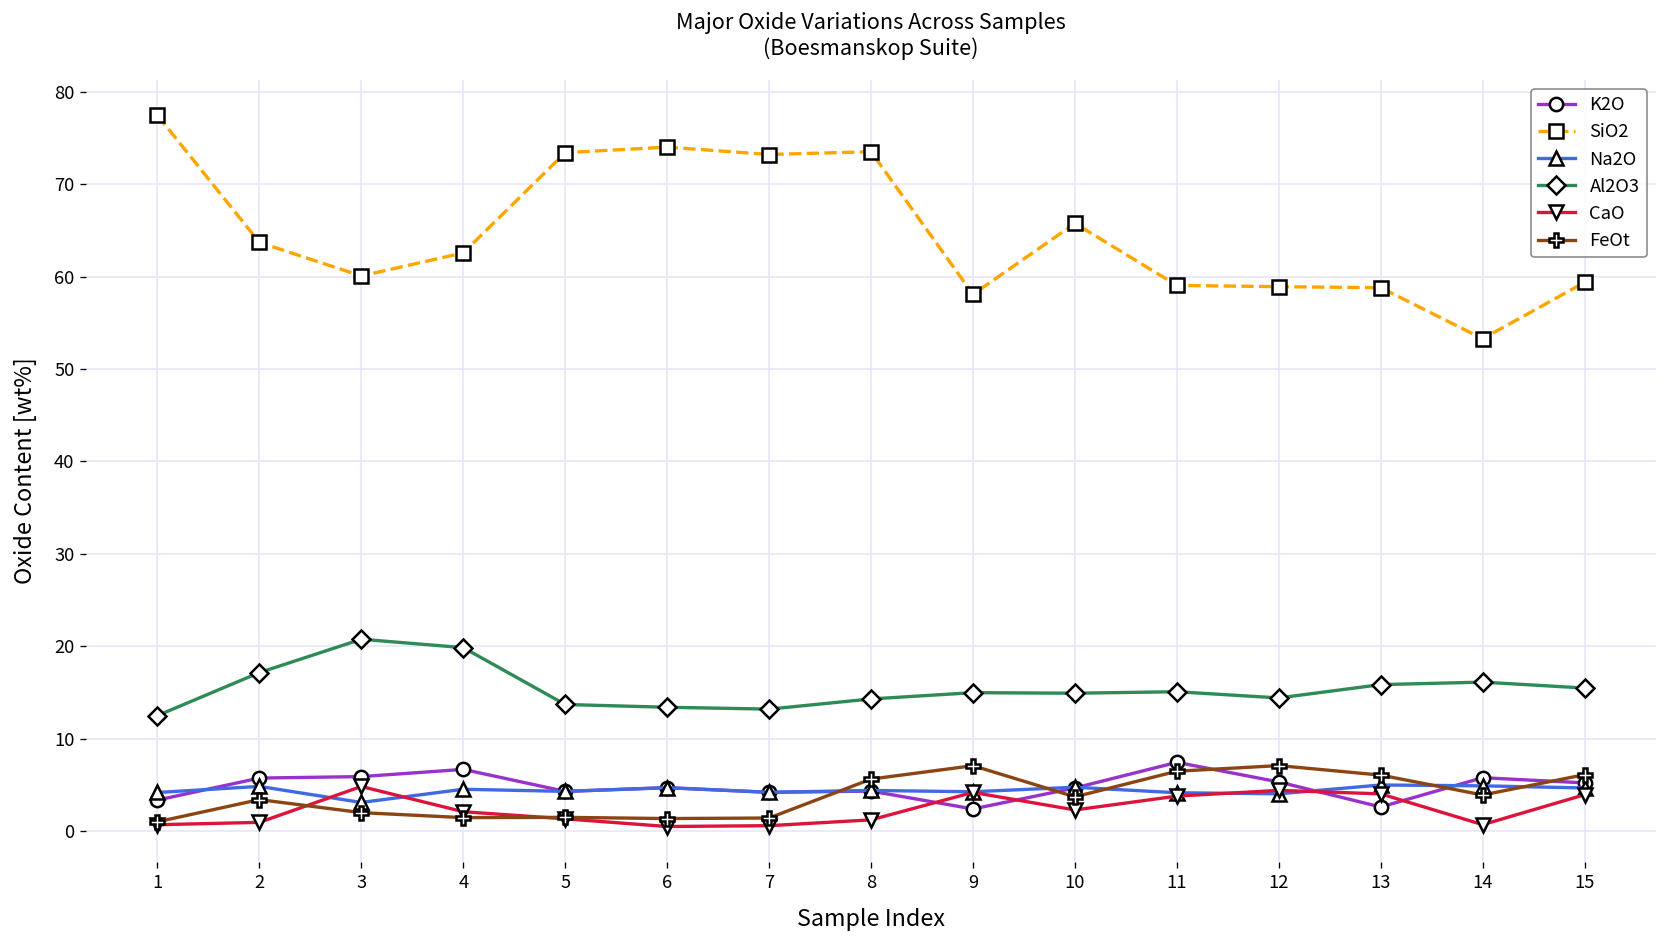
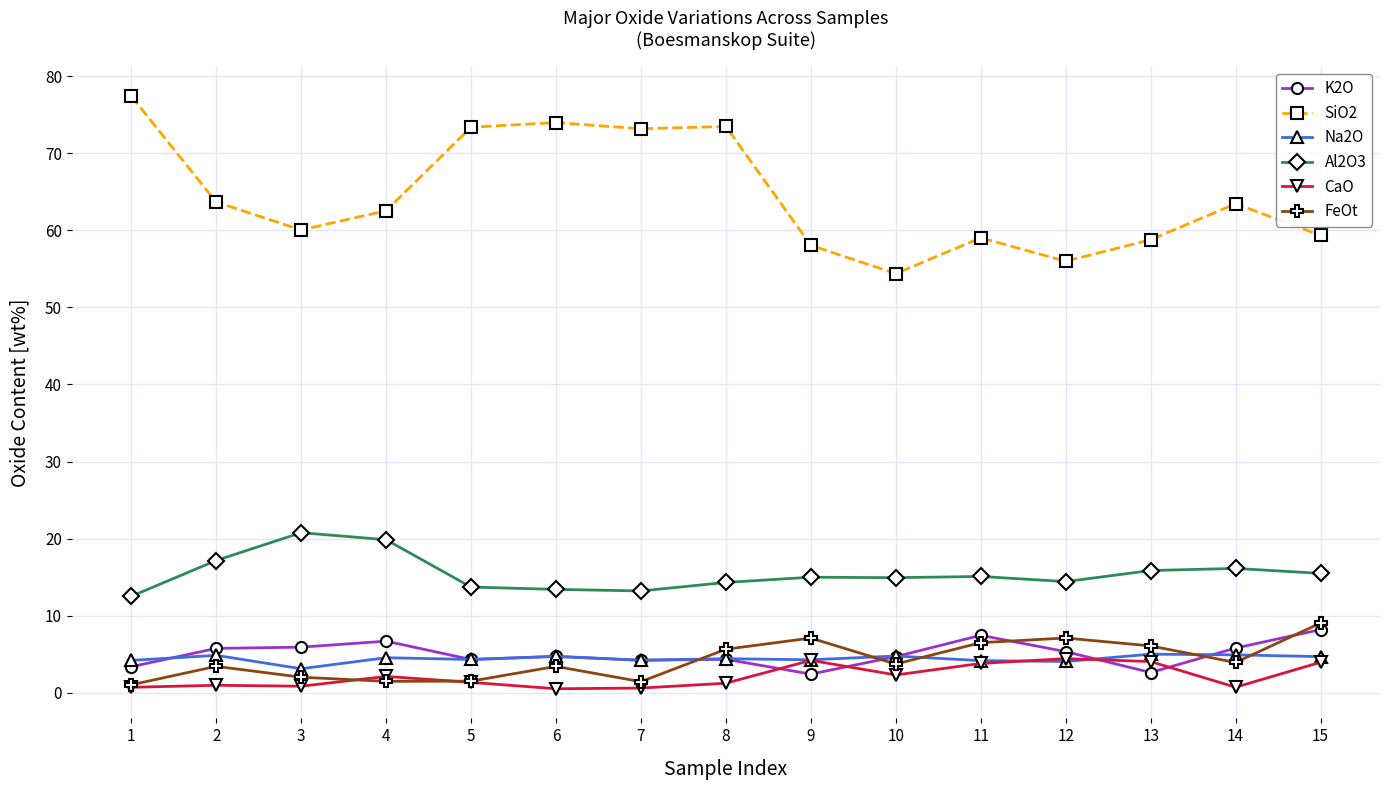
CaO, 3: 5 -> 1
FeOt, 6: 1 -> 3
SiO2, 10: 66 -> 54
SiO2, 12: 59 -> 56
SiO2, 14: 53 -> 63
K2O, 15: 5 -> 8
FeOt, 15: 6 -> 9
